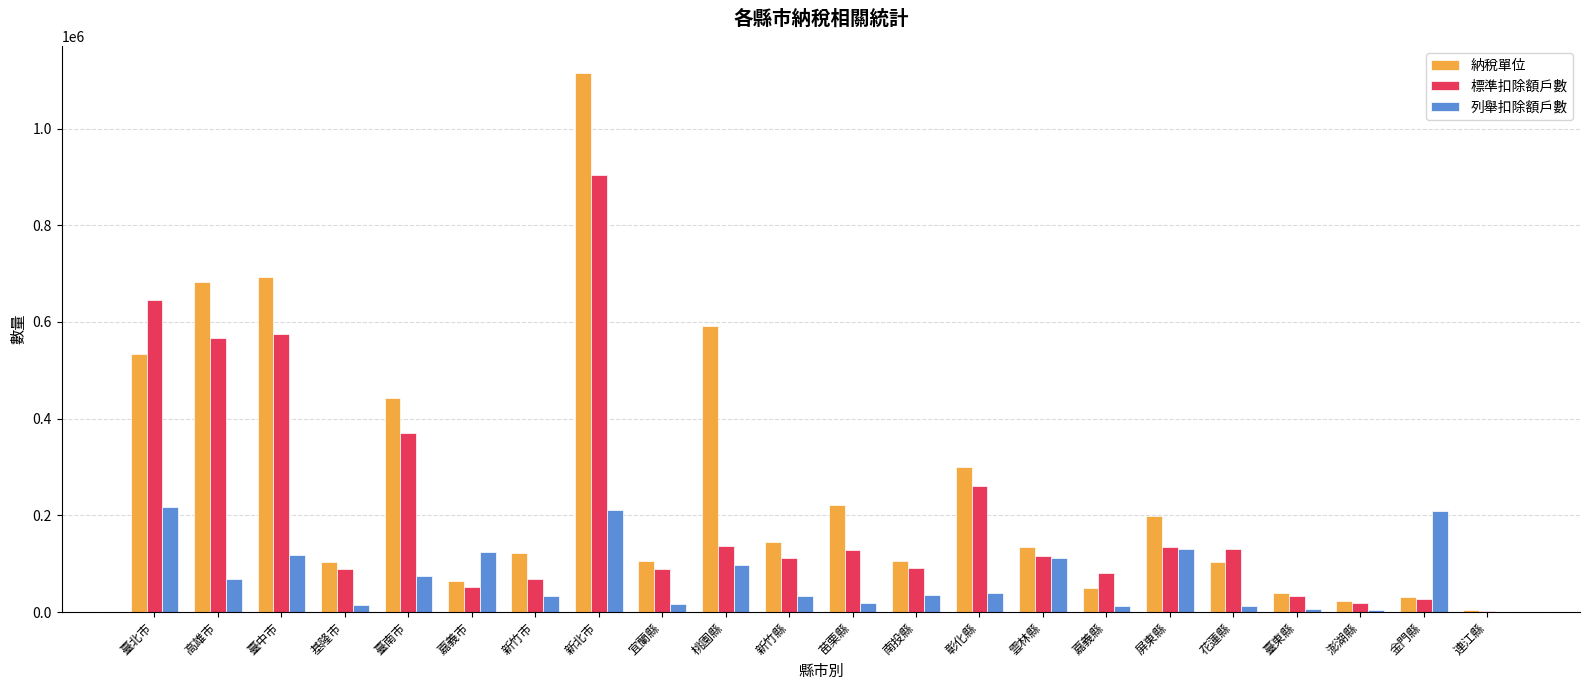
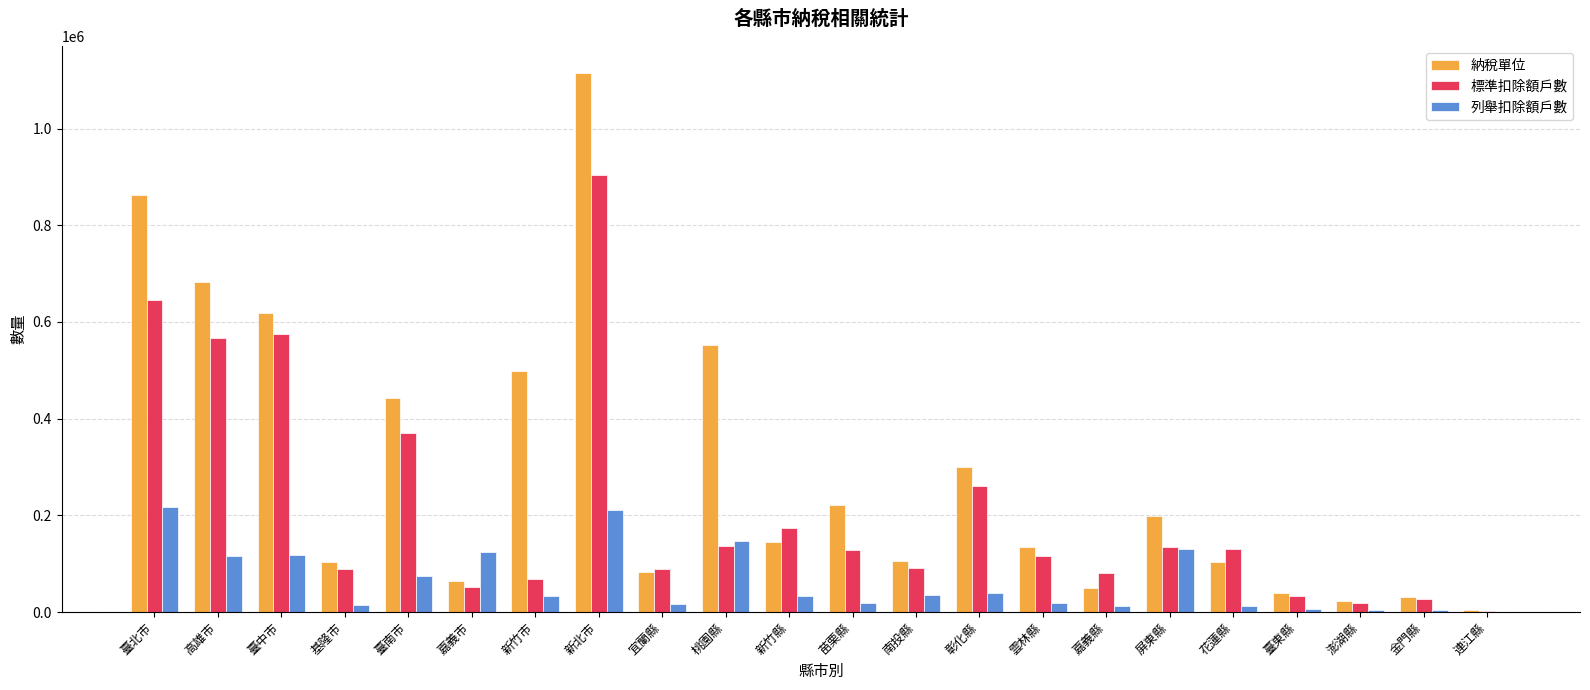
納稅單位, 臺北市: 530000 -> 860000
列舉扣除額戶數, 高雄市: 70000 -> 120000
納稅單位, 臺中市: 690000 -> 620000
納稅單位, 新竹市: 120000 -> 500000
納稅單位, 宜蘭縣: 110000 -> 80000
納稅單位, 桃園縣: 590000 -> 550000
列舉扣除額戶數, 桃園縣: 100000 -> 150000
標準扣除額戶數, 新竹縣: 110000 -> 170000
列舉扣除額戶數, 雲林縣: 110000 -> 20000
列舉扣除額戶數, 金門縣: 210000 -> 0
